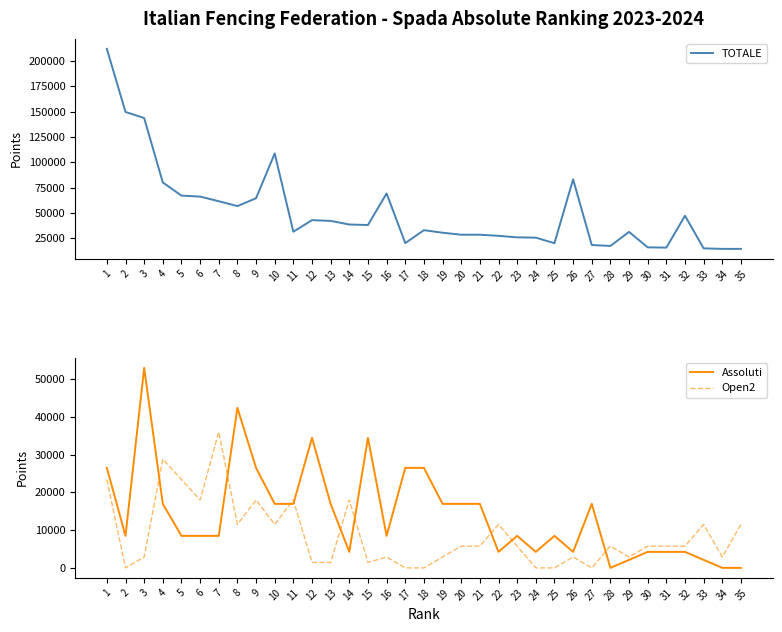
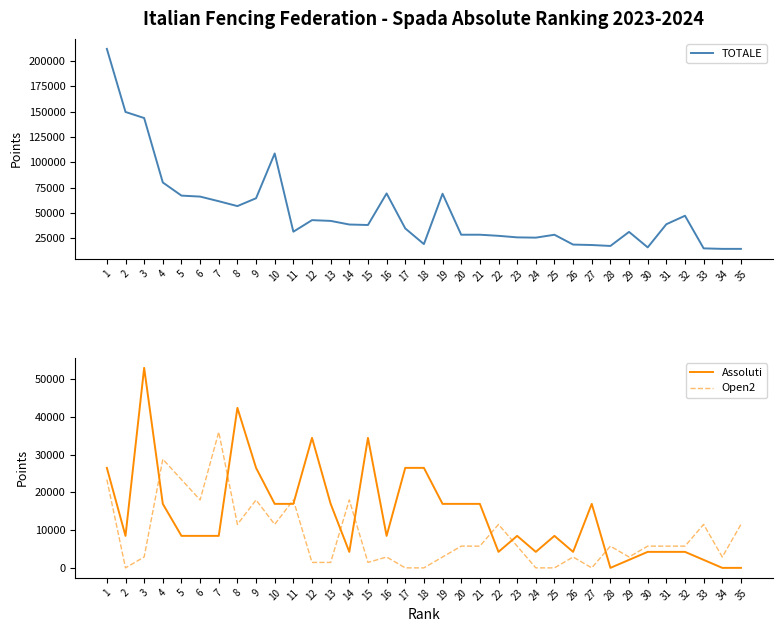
Italian Fencing Federation - Spada Absolute Ranking 2023-2024, 17: 20000 -> 35000
Italian Fencing Federation - Spada Absolute Ranking 2023-2024, 18: 33000 -> 19000
Italian Fencing Federation - Spada Absolute Ranking 2023-2024, 19: 31000 -> 69000
Italian Fencing Federation - Spada Absolute Ranking 2023-2024, 25: 20000 -> 29000
Italian Fencing Federation - Spada Absolute Ranking 2023-2024, 26: 83000 -> 19000
Italian Fencing Federation - Spada Absolute Ranking 2023-2024, 31: 16000 -> 39000
